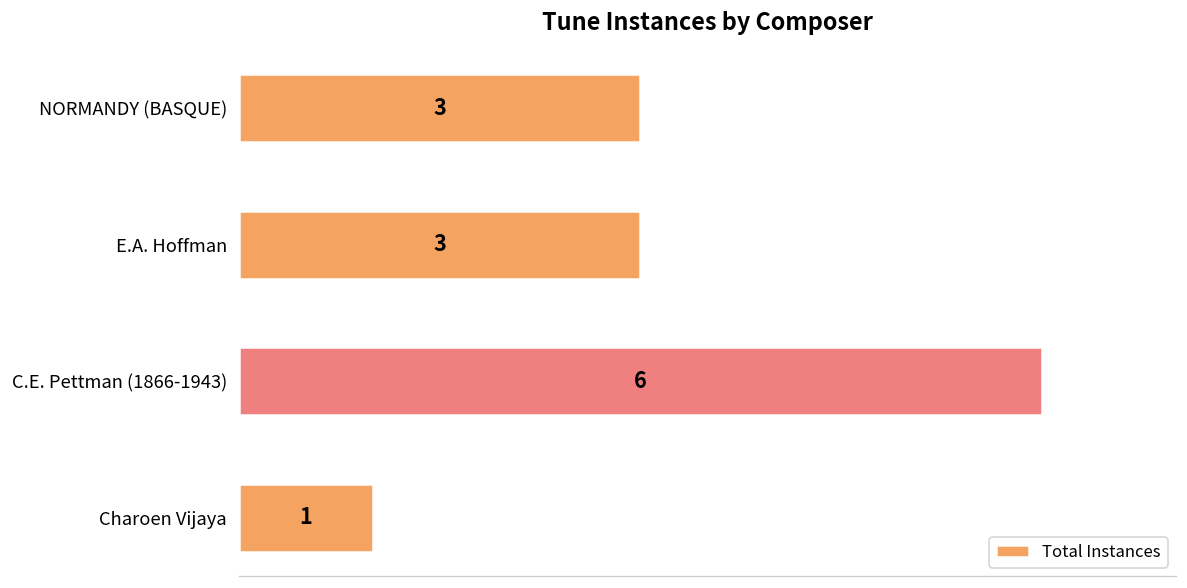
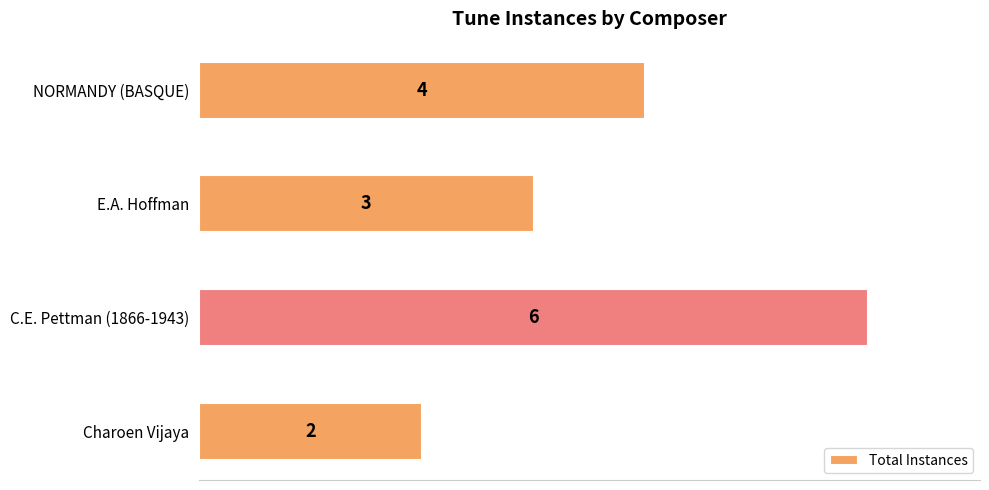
NORMANDY (BASQUE): 3 -> 4
Charoen Vijaya: 1 -> 2
